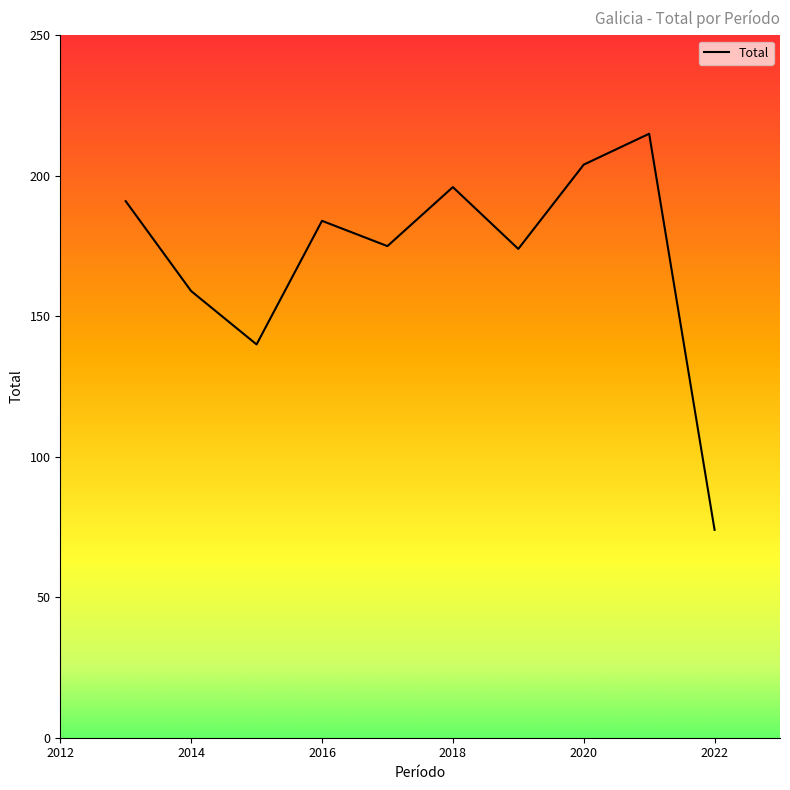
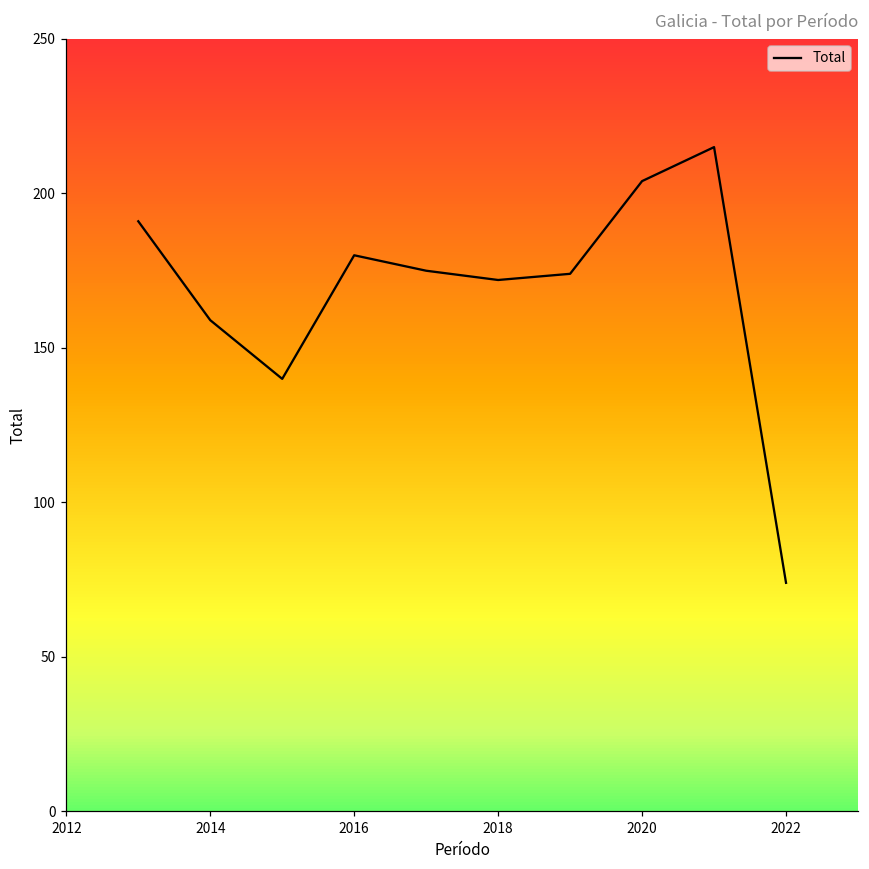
2016: 184 -> 180
2018: 196 -> 172
